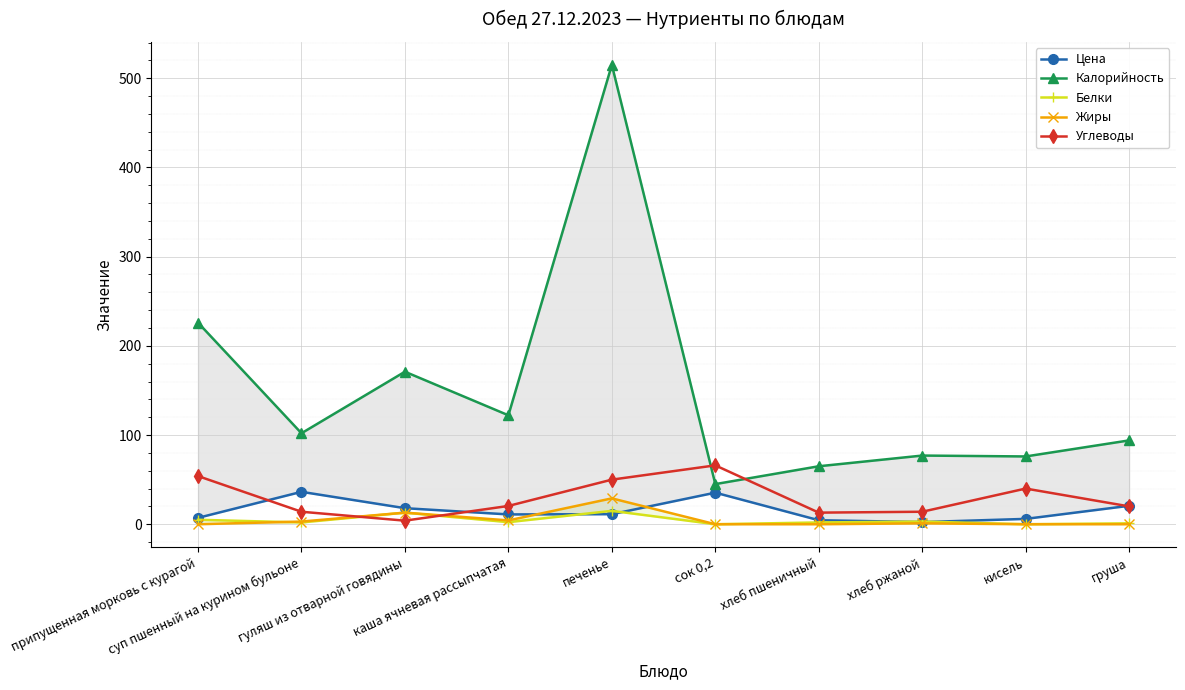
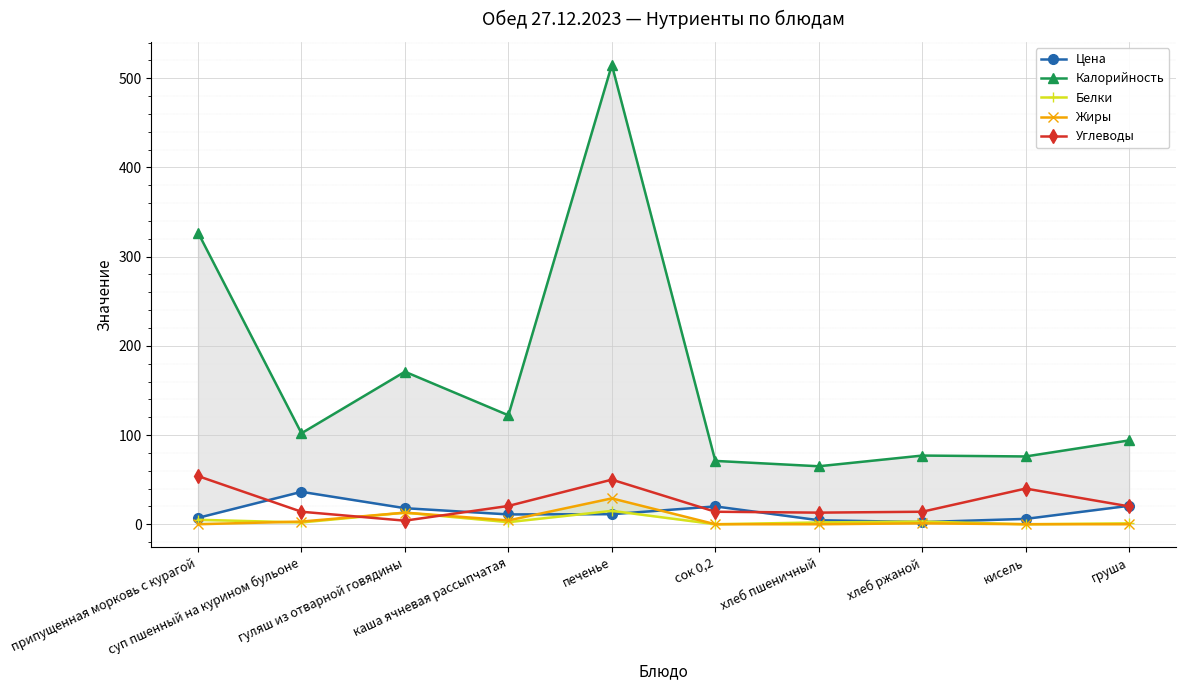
Калорийность, припущенная морковь с курагой: 230 -> 330
Цена, сок 0,2: 40 -> 20
Калорийность, сок 0,2: 50 -> 70
Углеводы, сок 0,2: 70 -> 10
